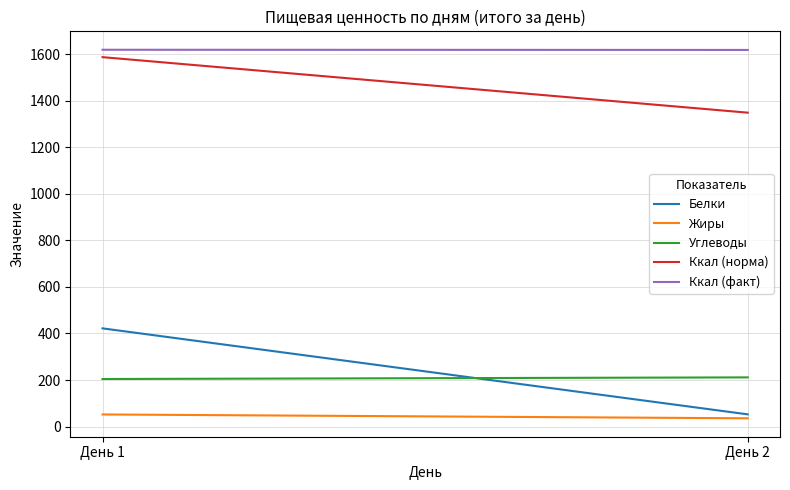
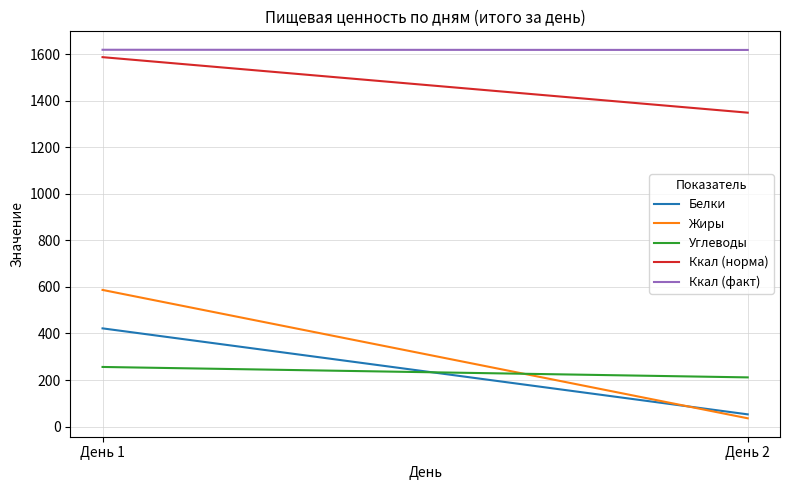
Жиры, День 1: 50 -> 590
Углеводы, День 1: 200 -> 260
